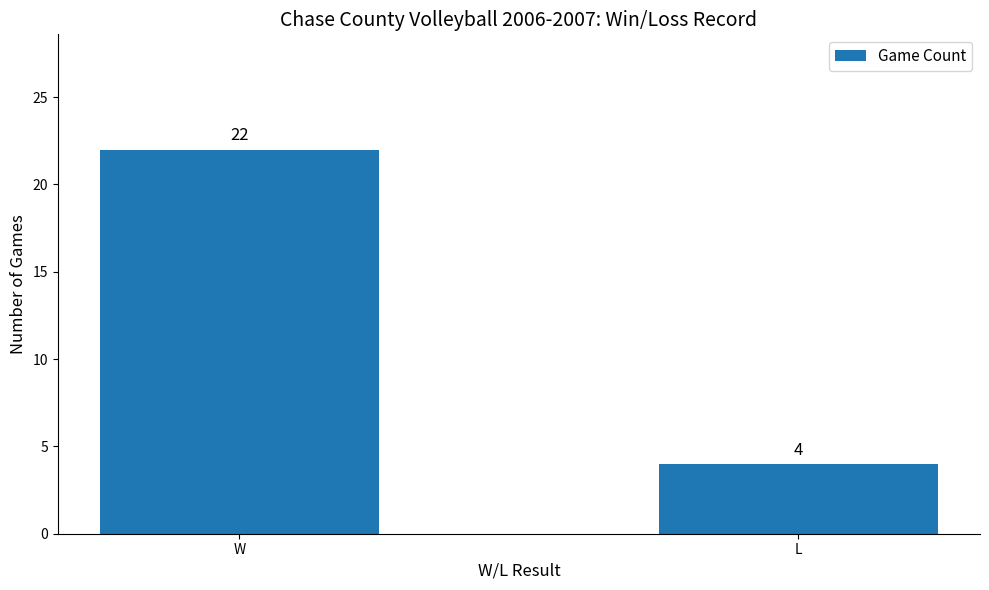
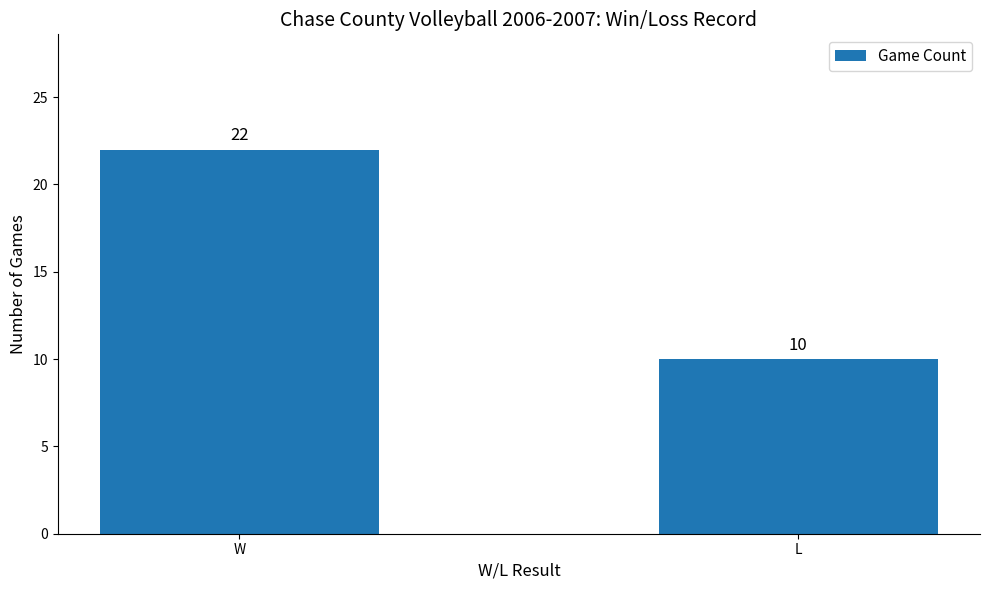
L: 4 -> 10
